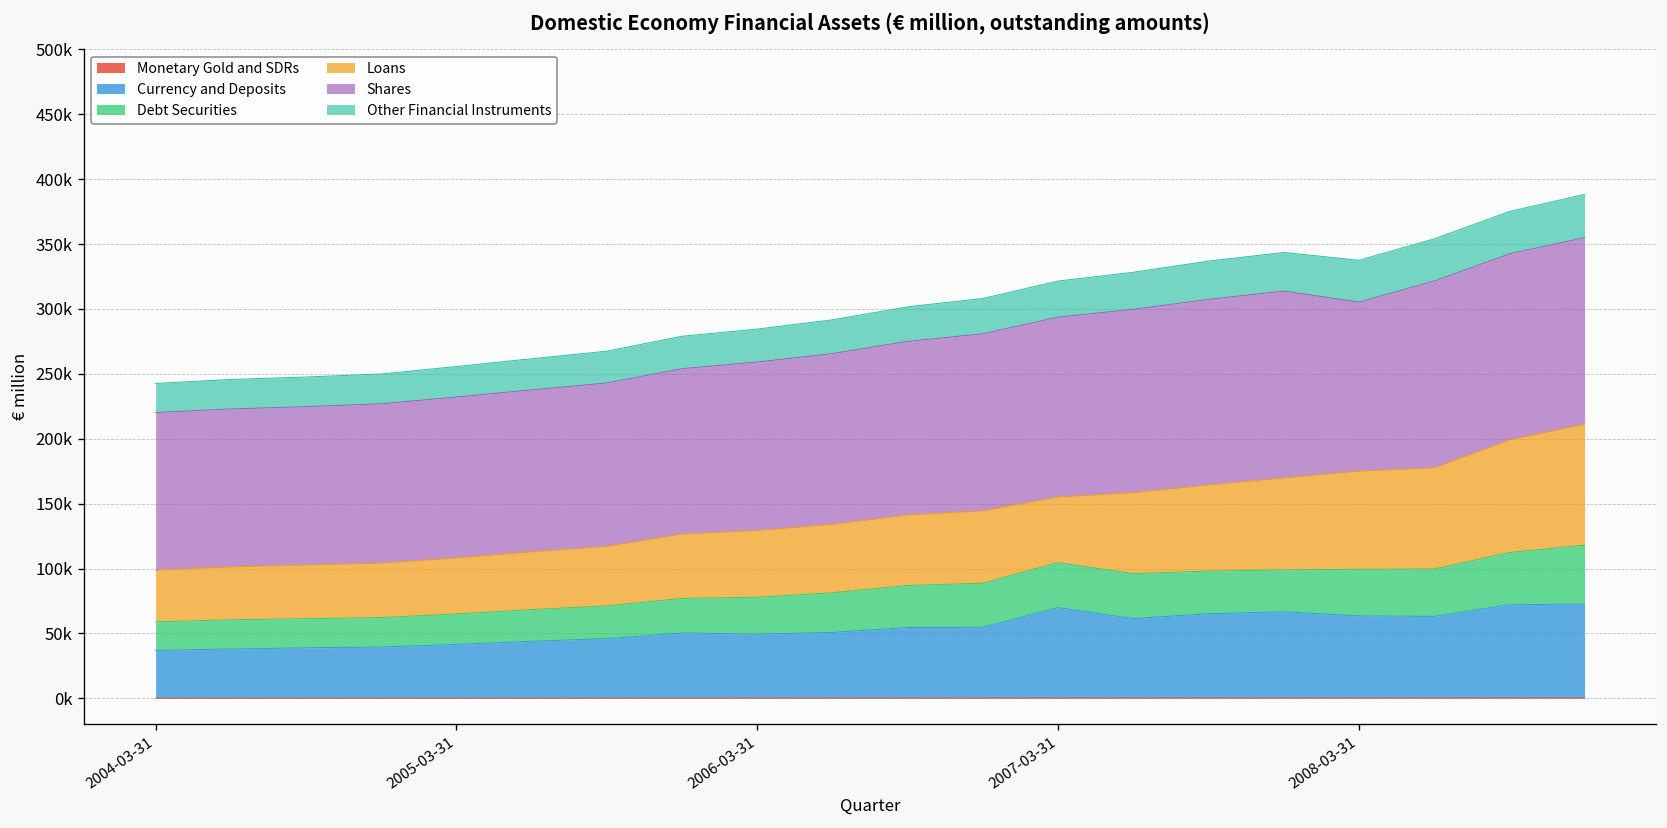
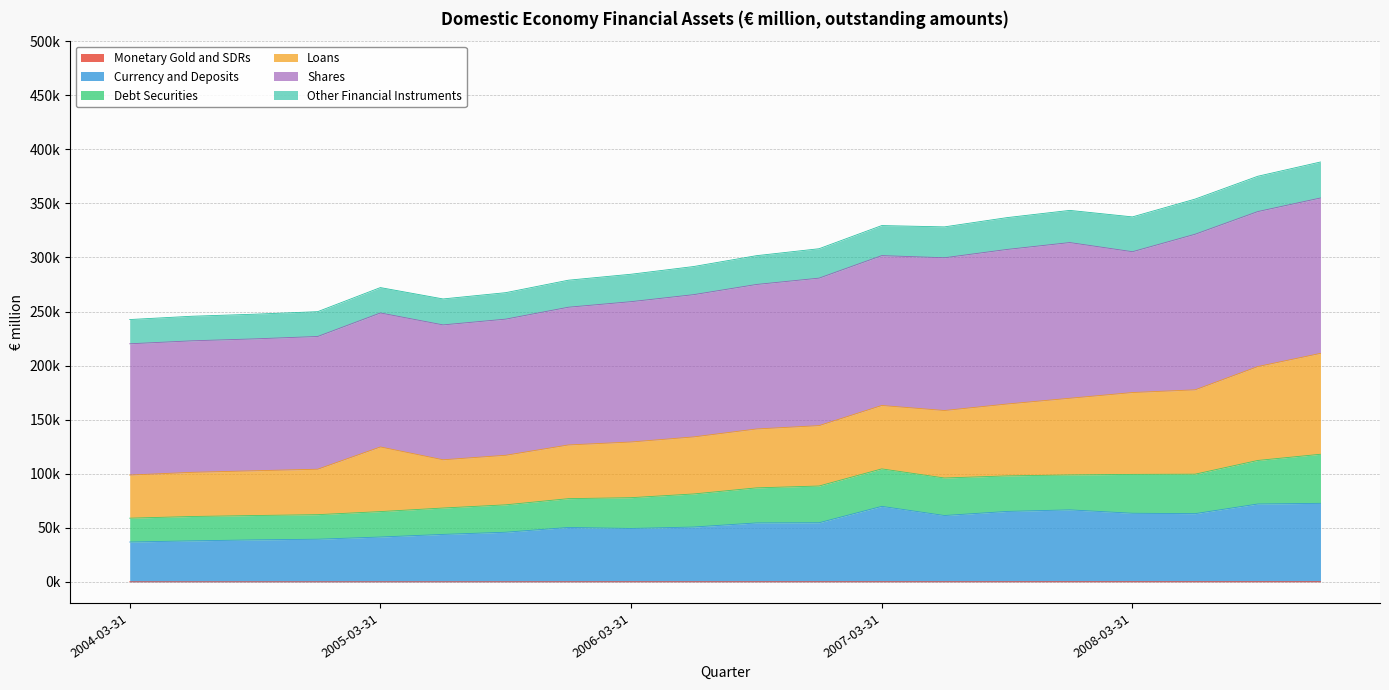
Loans, 2005-03-31: 43000 -> 60000
Loans, 2007-03-31: 51000 -> 59000
